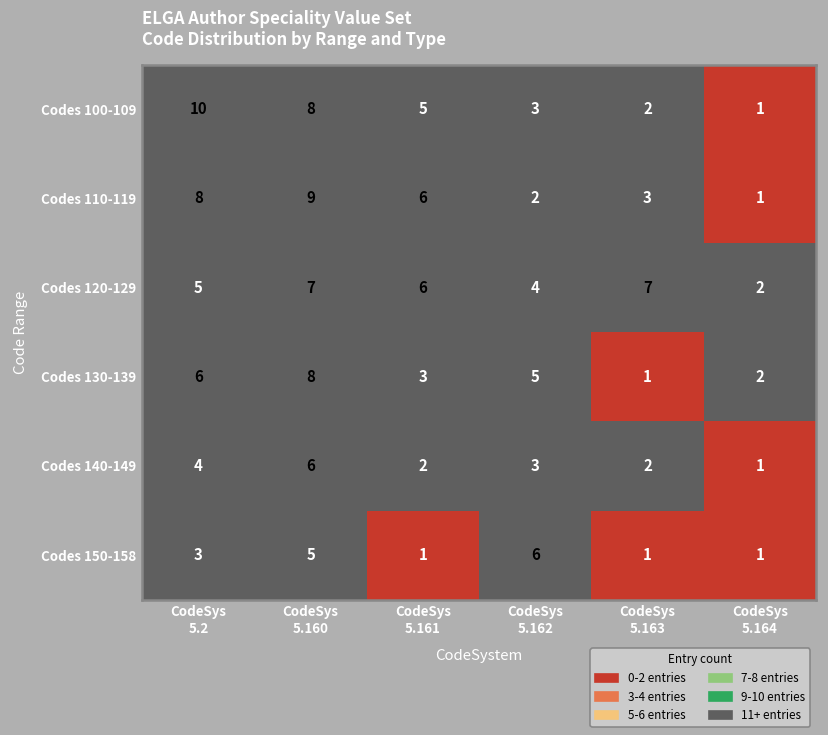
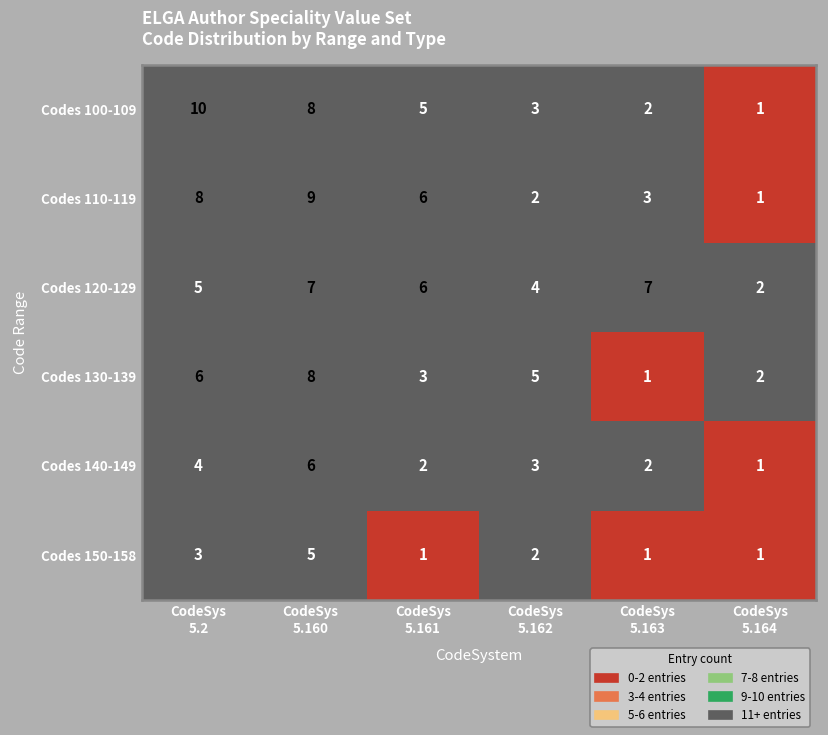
Codes 150-158, CodeSys 5.162: 6 -> 2
